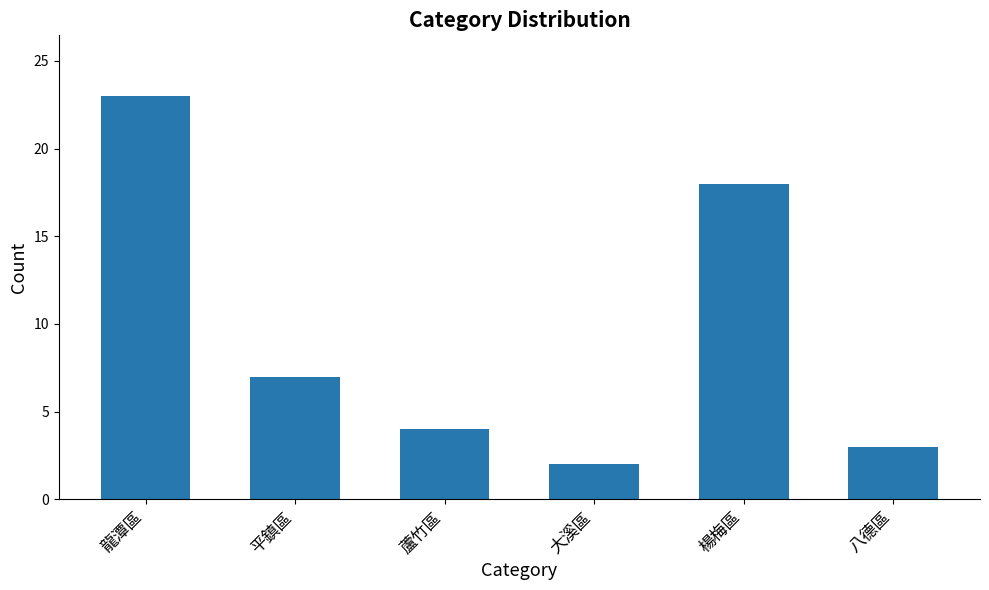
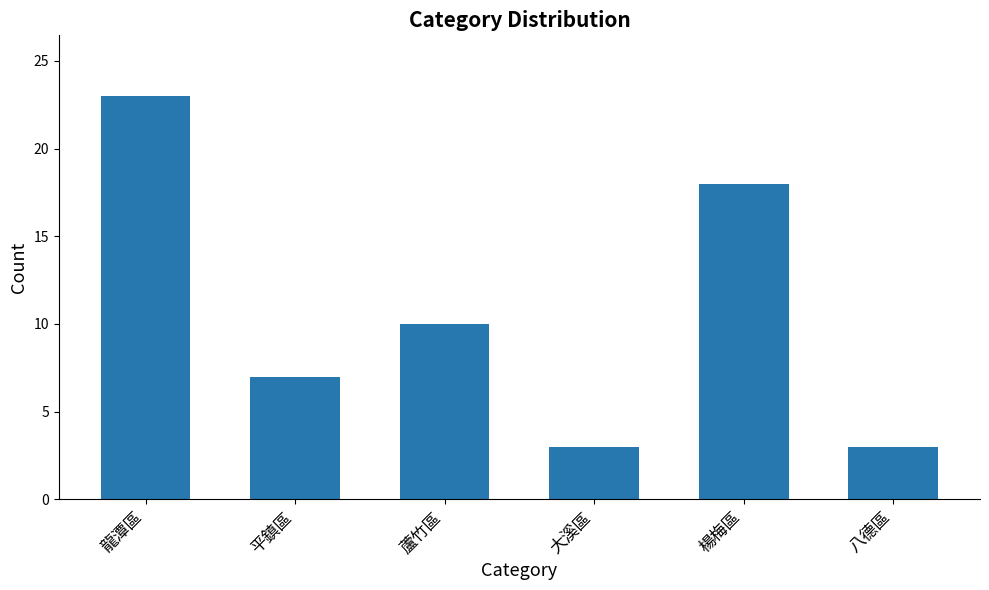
蘆竹區: 4 -> 10
大溪區: 2 -> 3
